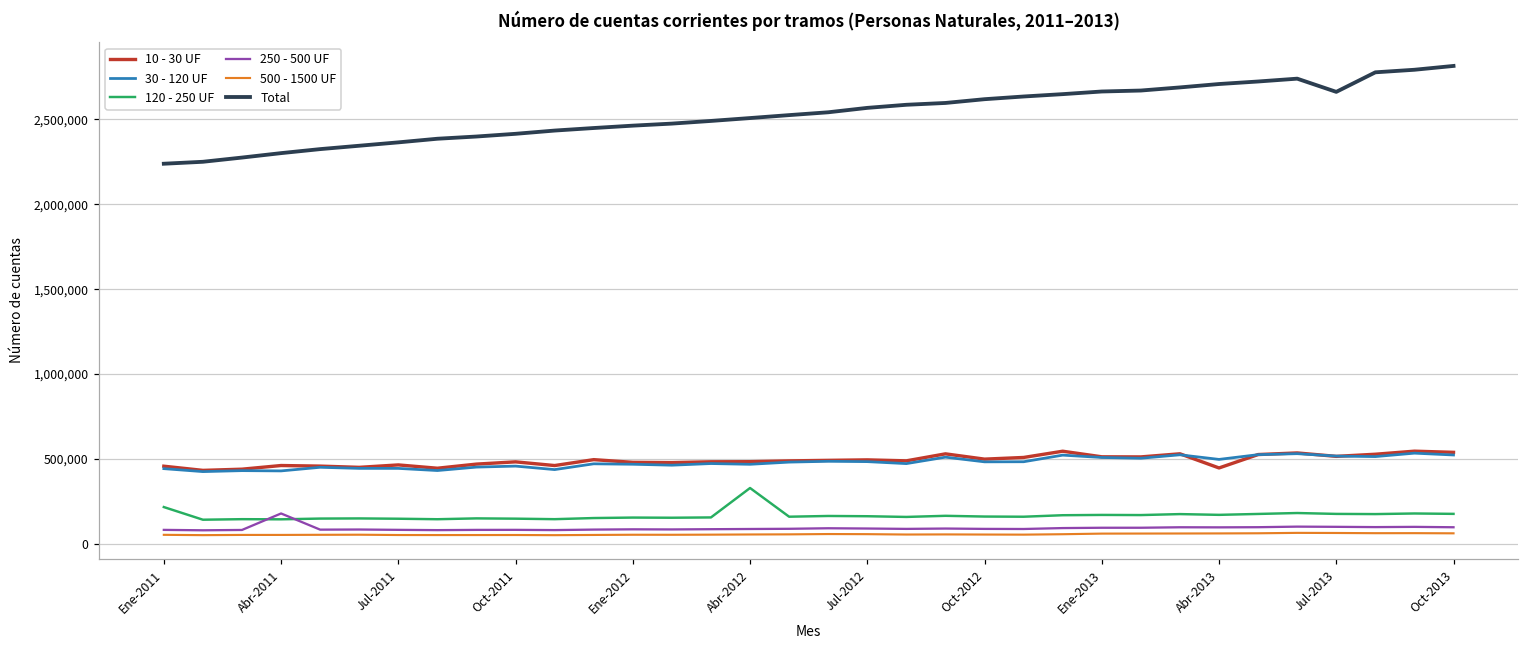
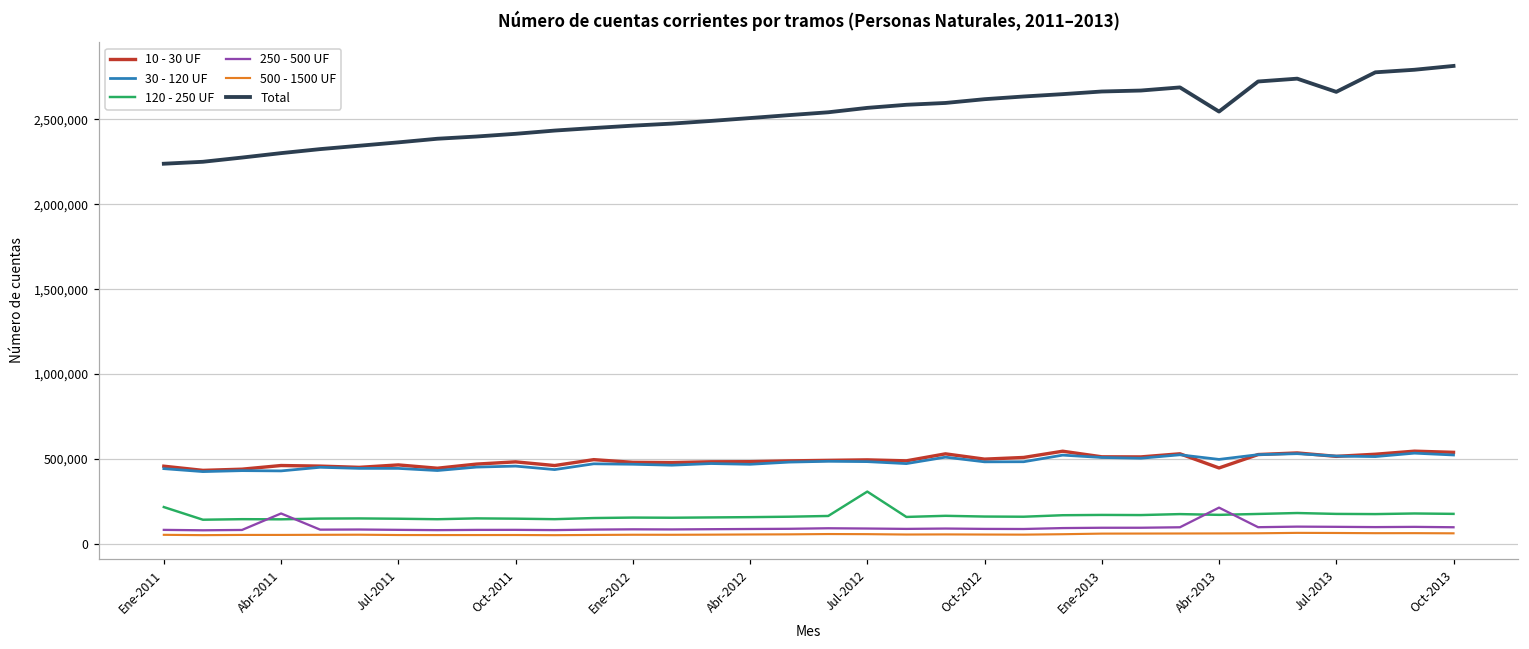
120 - 250 UF, Abr-2012: 330,000 -> 160,000
120 - 250 UF, Jul-2012: 160,000 -> 310,000
250 - 500 UF, Abr-2013: 100,000 -> 210,000
Total, Abr-2013: 2,710,000 -> 2,550,000
